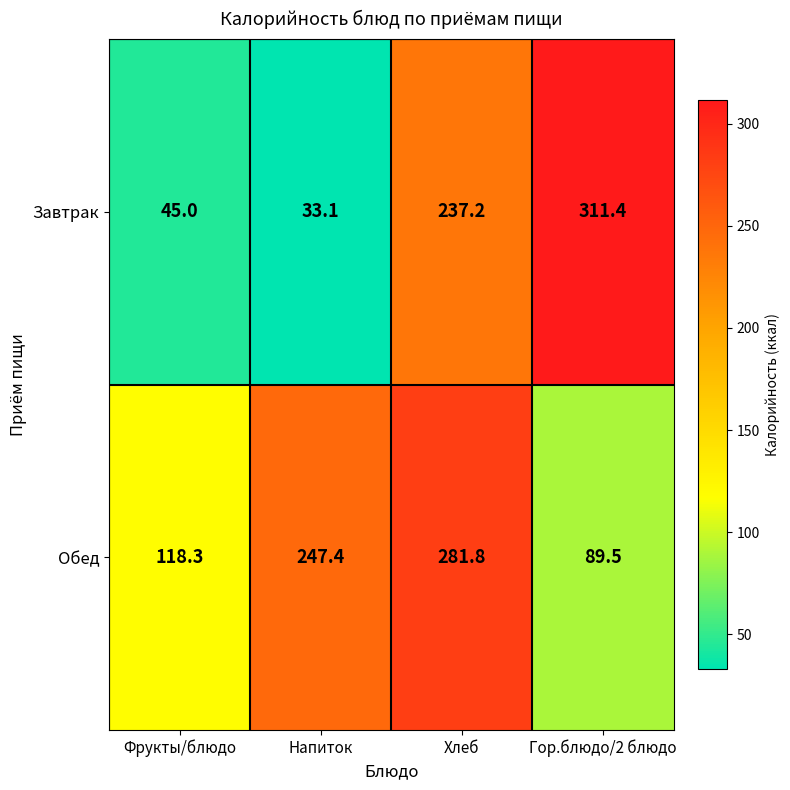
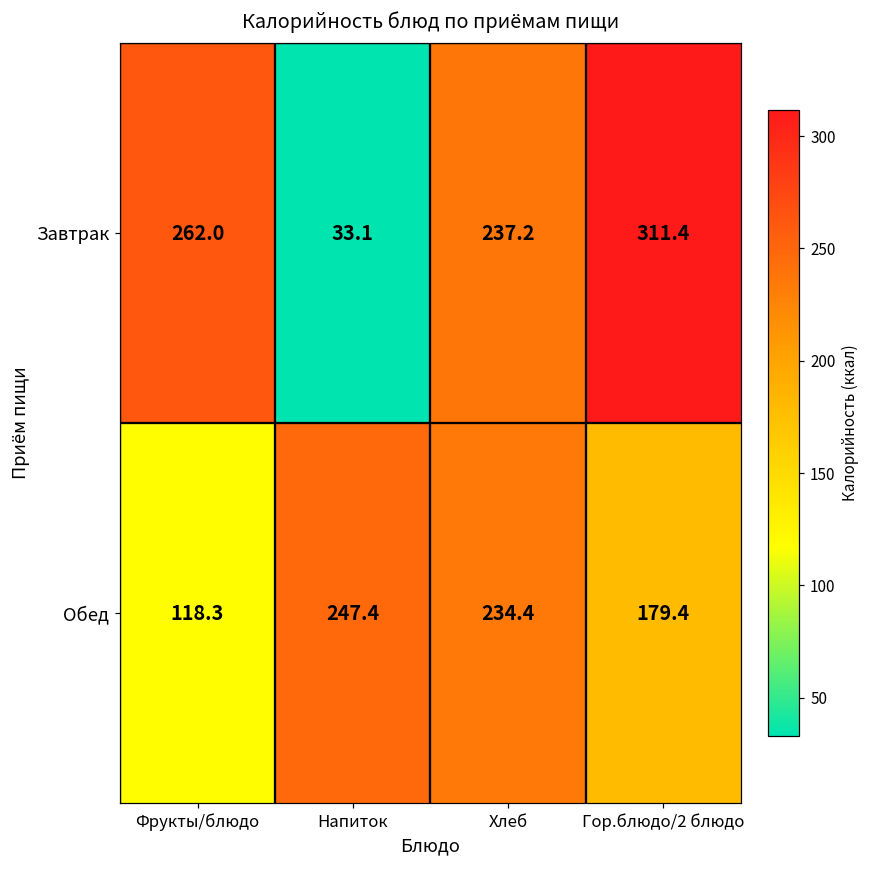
Завтрак, Фрукты/блюдо: 45.0 -> 262.0
Обед, Хлеб: 281.8 -> 234.4
Обед, Гор.блюдо/2 блюдо: 89.5 -> 179.4
